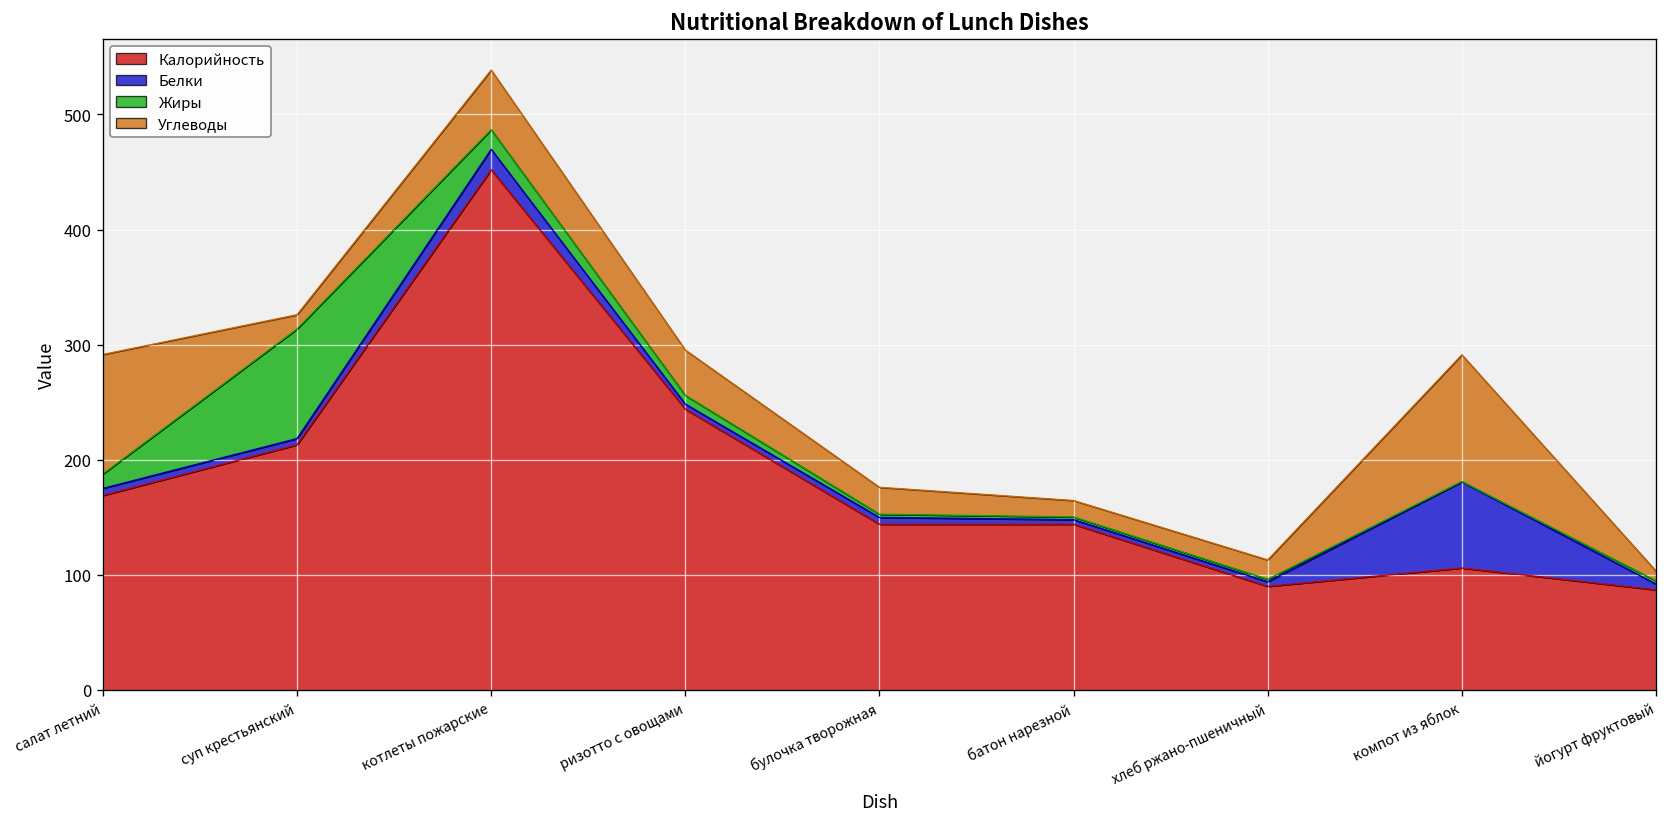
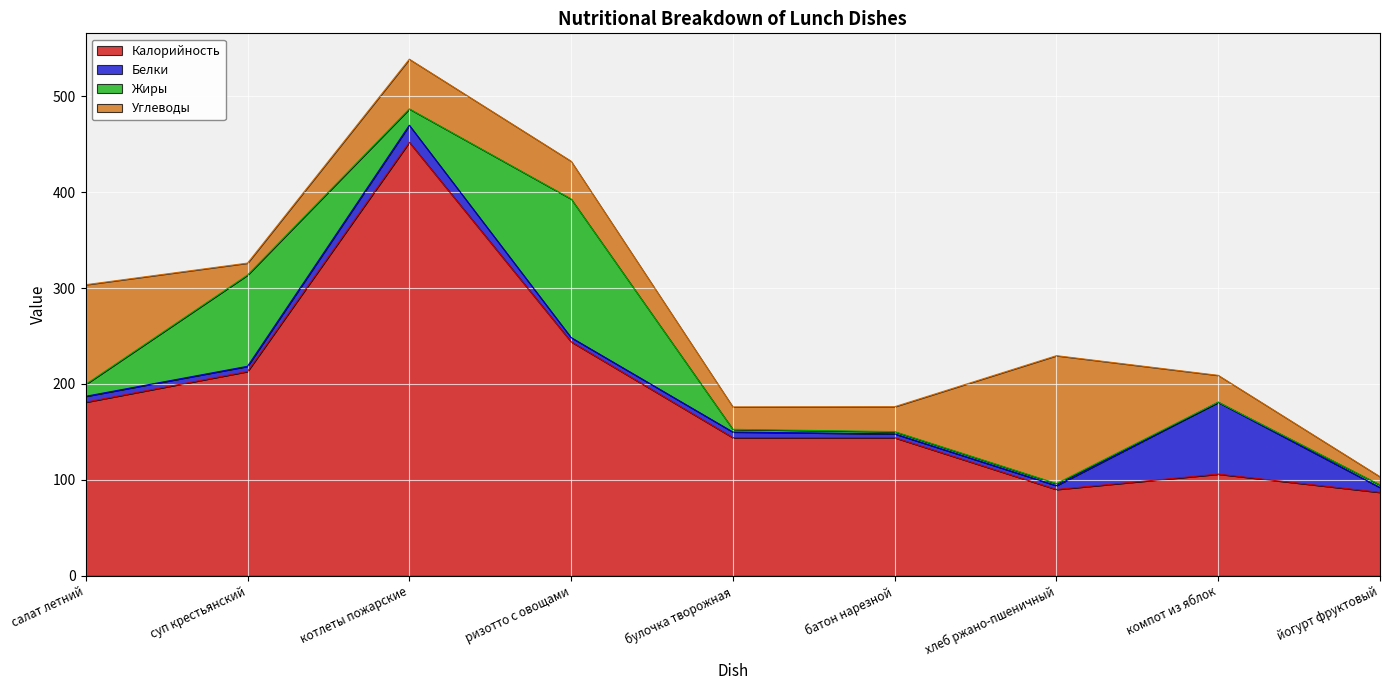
Калорийность, салат летний: 170 -> 180
Жиры, ризотто с овощами: 10 -> 140
Углеводы, батон нарезной: 10 -> 30
Углеводы, хлеб ржано-пшеничный: 20 -> 130
Углеводы, компот из яблок: 110 -> 30
